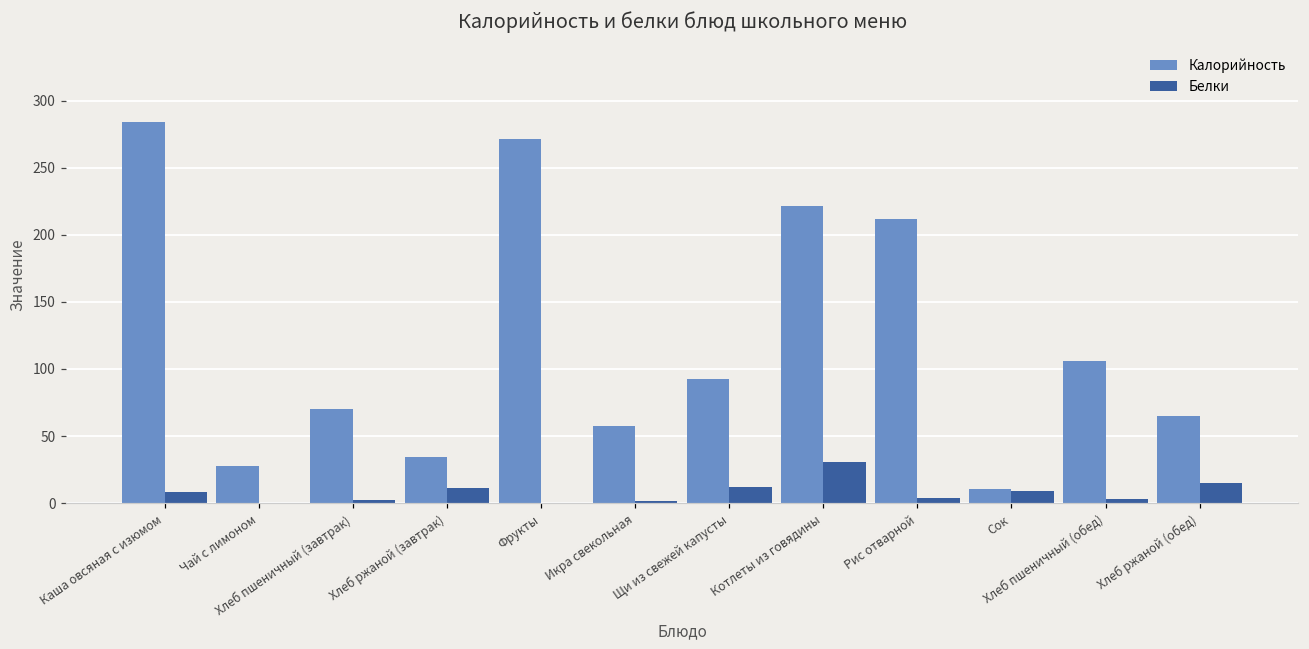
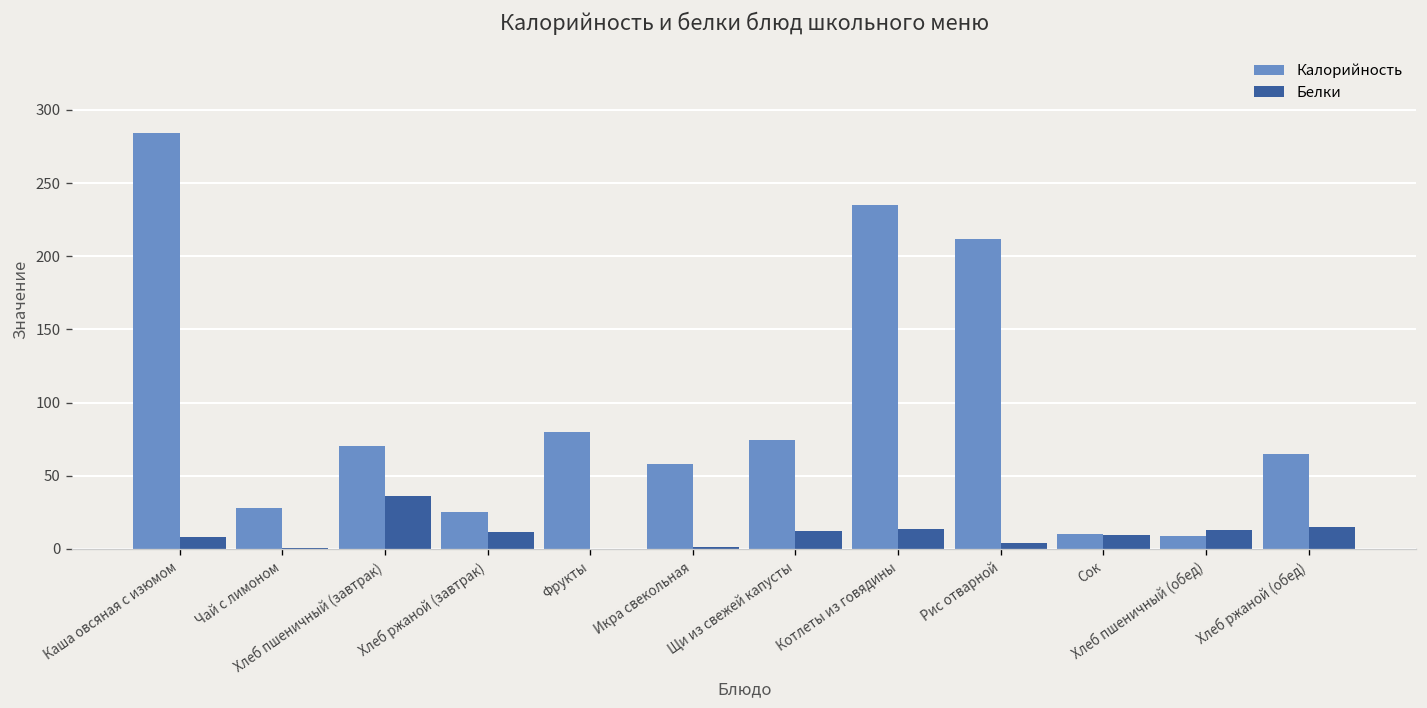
Белки, Хлеб пшеничный (завтрак): 2 -> 36
Калорийность, Хлеб ржаной (завтрак): 34 -> 25
Калорийность, Фрукты: 271 -> 80
Калорийность, Щи из свежей капусты: 92 -> 74
Калорийность, Котлеты из говядины: 221 -> 235
Белки, Котлеты из говядины: 31 -> 14
Калорийность, Хлеб пшеничный (обед): 106 -> 9
Белки, Хлеб пшеничный (обед): 3 -> 13
